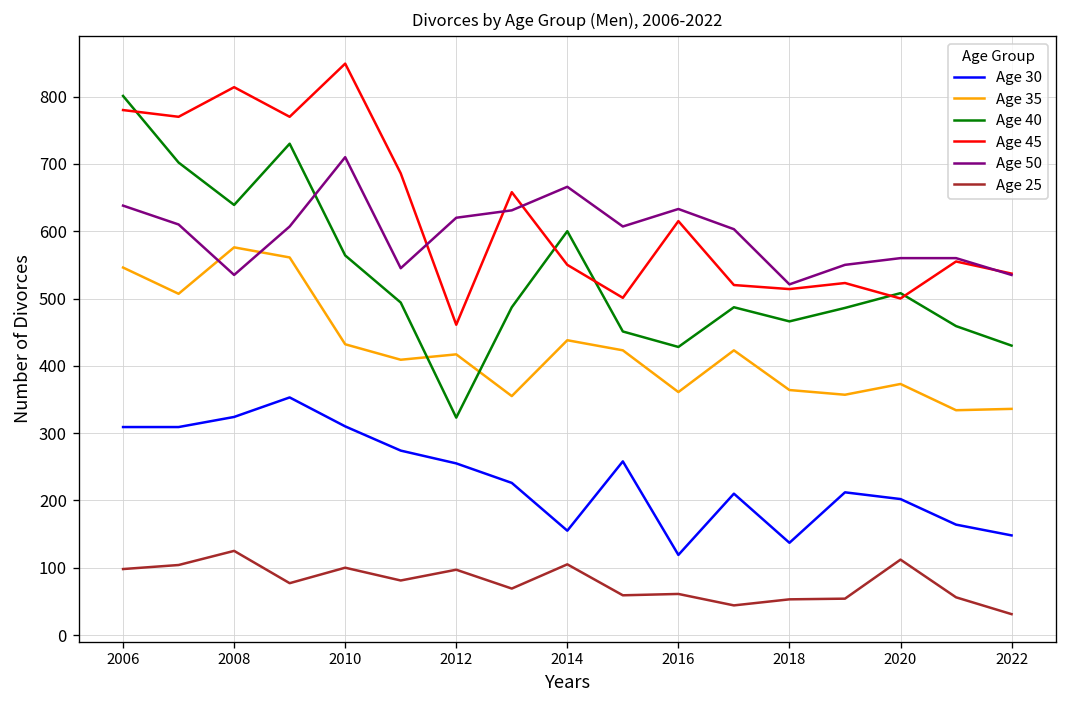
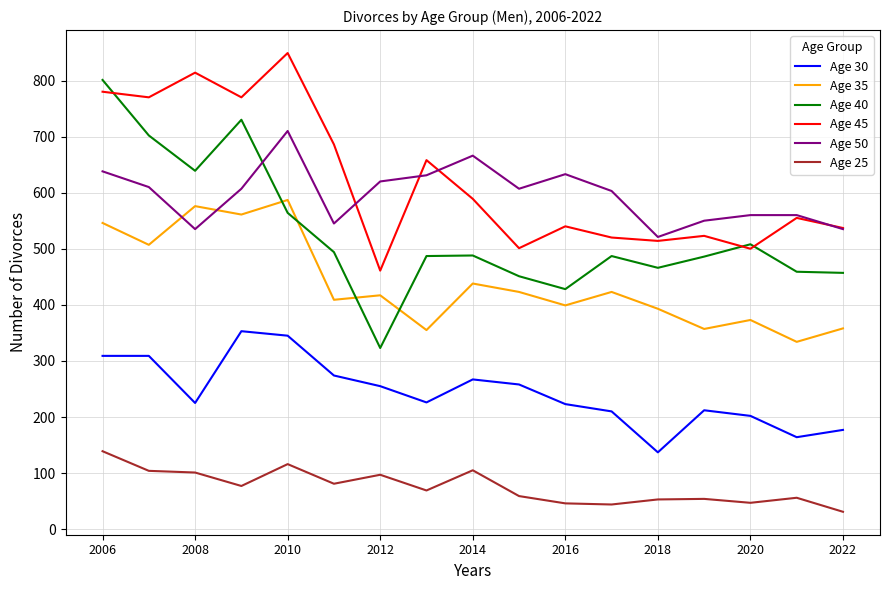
Age 25, 2006: 100 -> 140
Age 30, 2008: 320 -> 230
Age 25, 2008: 130 -> 100
Age 30, 2010: 310 -> 350
Age 35, 2010: 430 -> 590
Age 25, 2010: 100 -> 120
Age 30, 2014: 160 -> 270
Age 40, 2014: 600 -> 490
Age 45, 2014: 550 -> 590
Age 30, 2016: 120 -> 220
Age 35, 2016: 360 -> 400
Age 45, 2016: 620 -> 540
Age 25, 2016: 60 -> 50
Age 35, 2018: 360 -> 390
Age 25, 2020: 110 -> 50
Age 30, 2022: 150 -> 180
Age 35, 2022: 340 -> 360
Age 40, 2022: 430 -> 460
